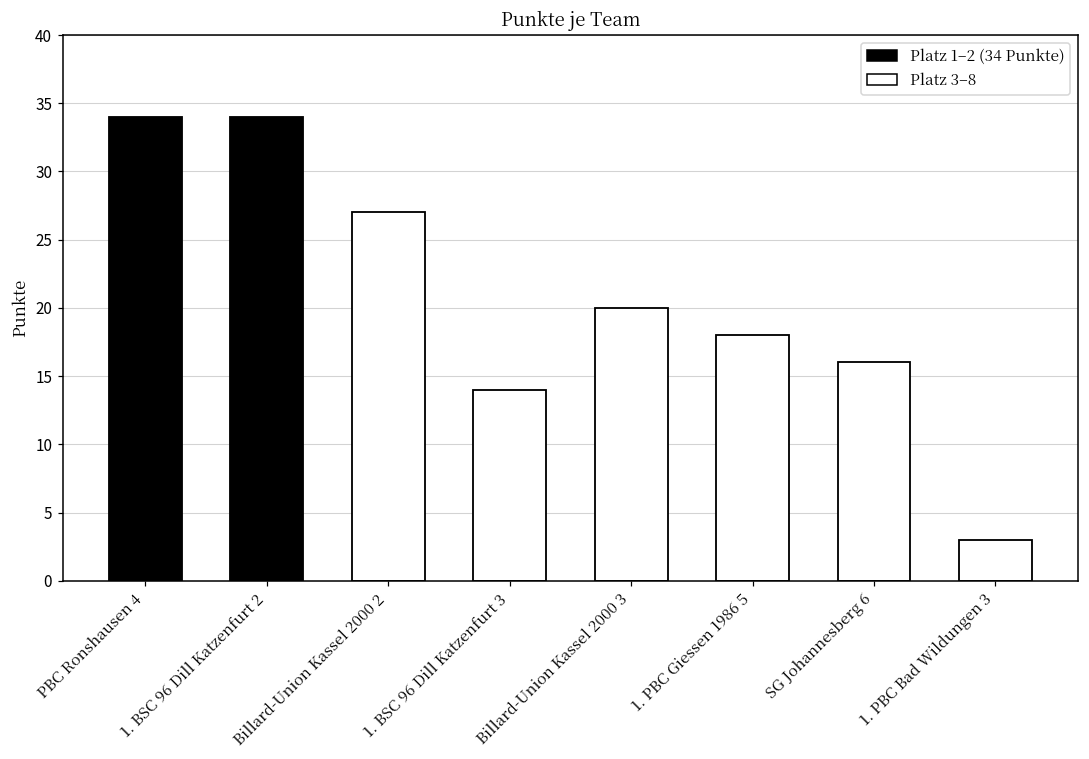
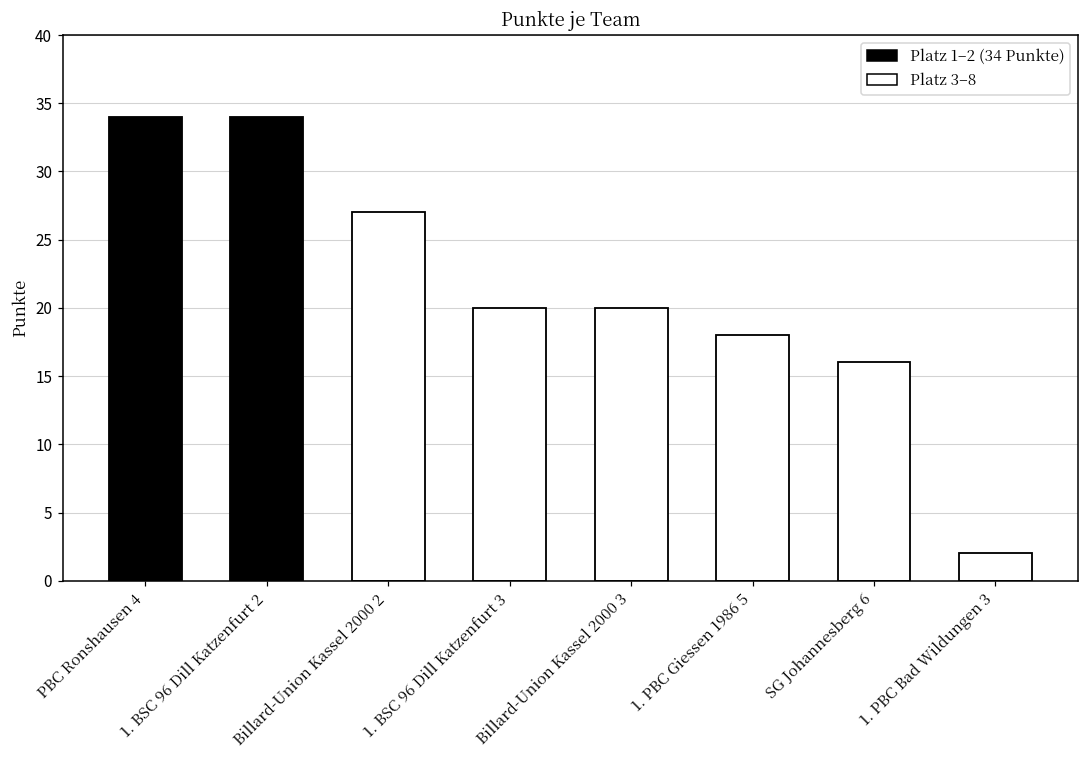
1. BSC 96 Dill Katzenfurt 3: 14 -> 20
1. PBC Bad Wildungen 3: 3 -> 2
